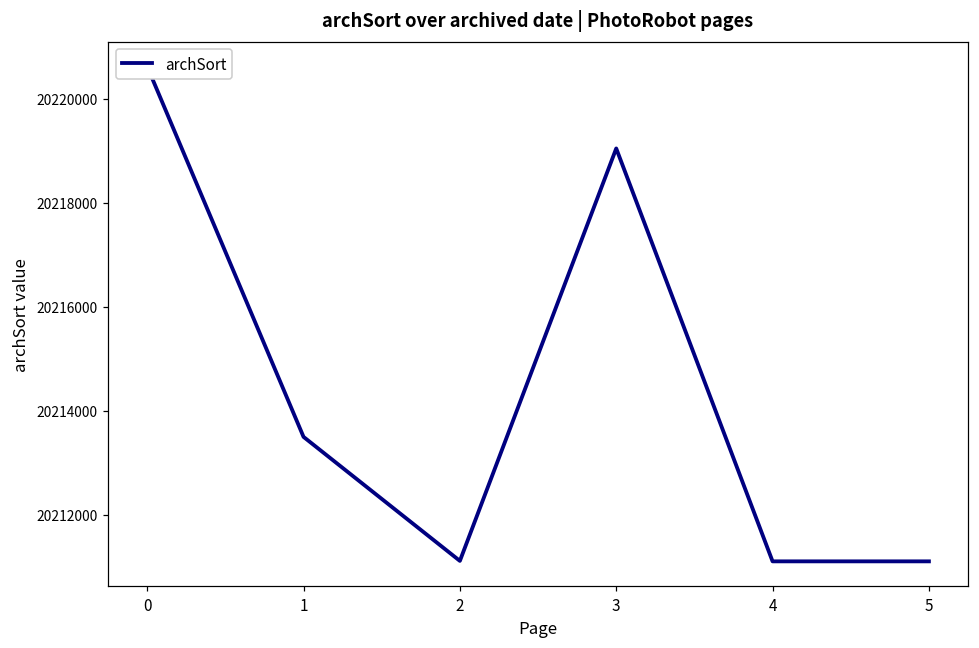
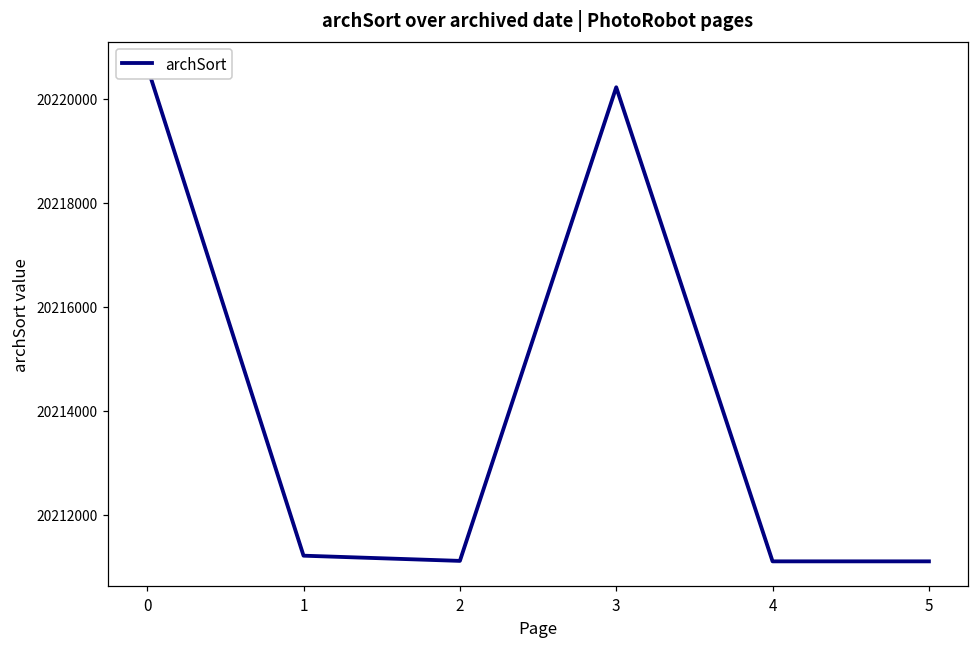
1: 20213500 -> 20211200
3: 20219000 -> 20220200
